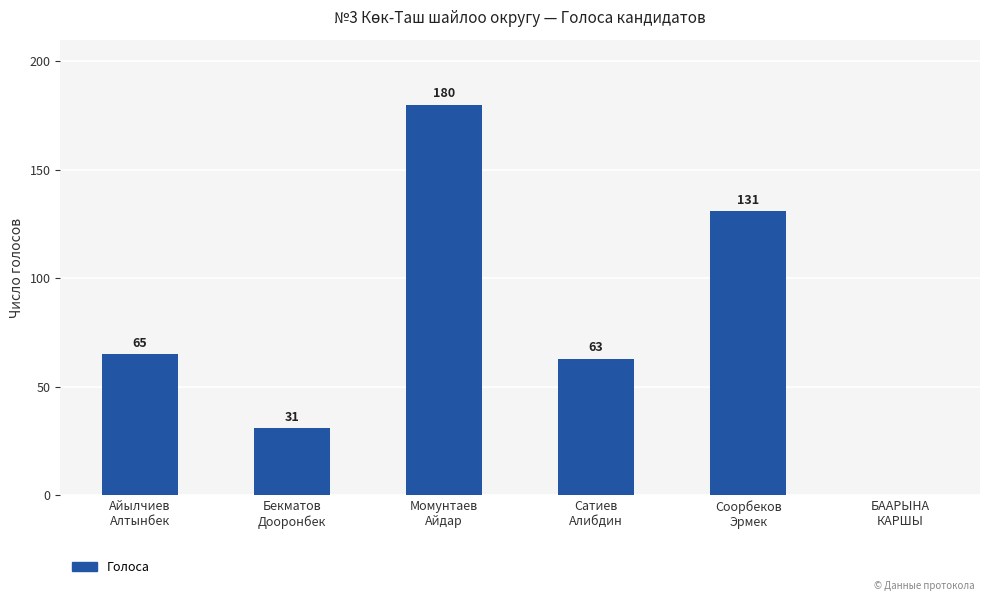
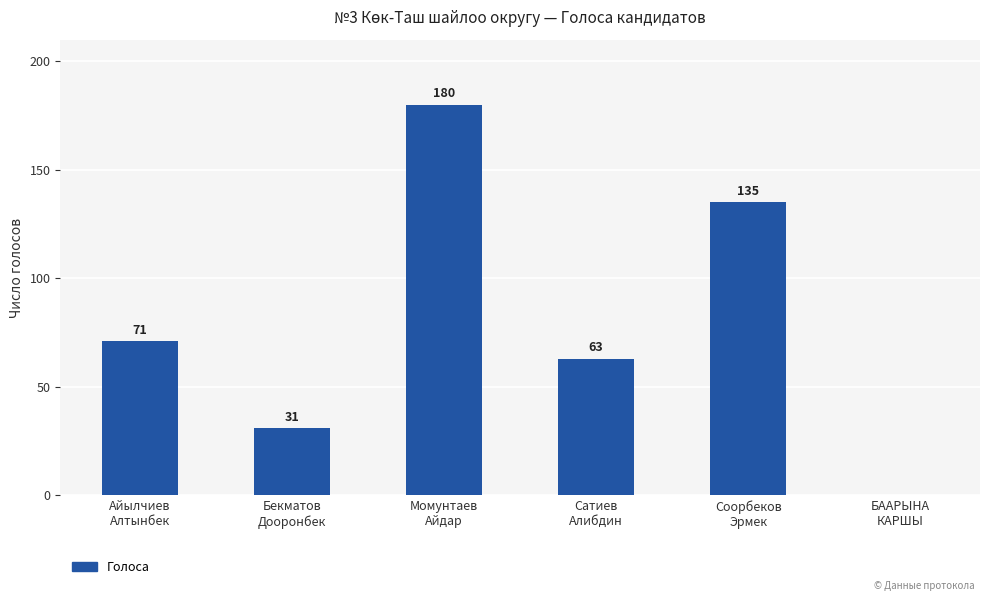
Айылчиев Алтынбек: 65 -> 71
Соорбеков Эрмек: 131 -> 135
